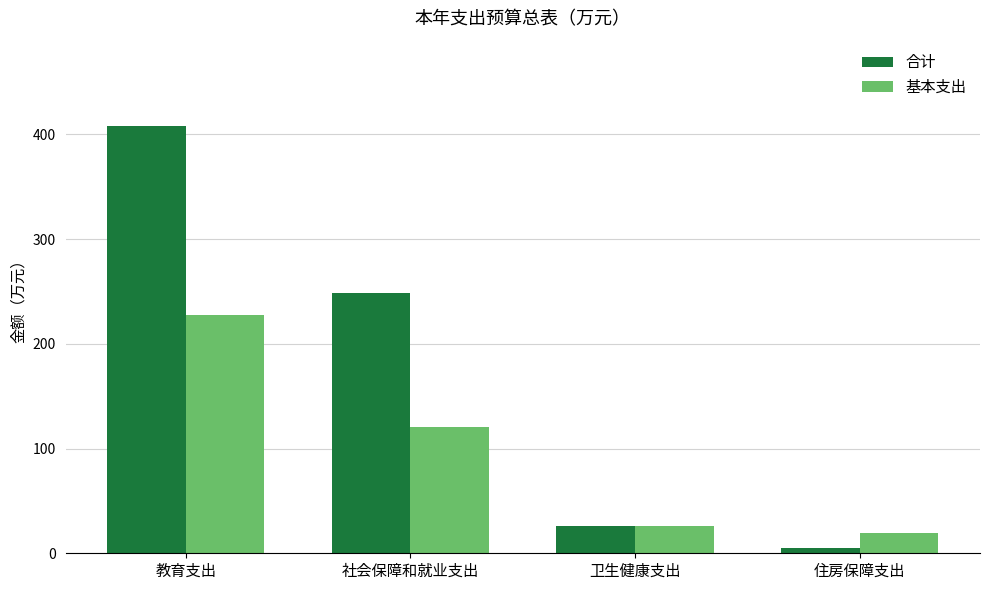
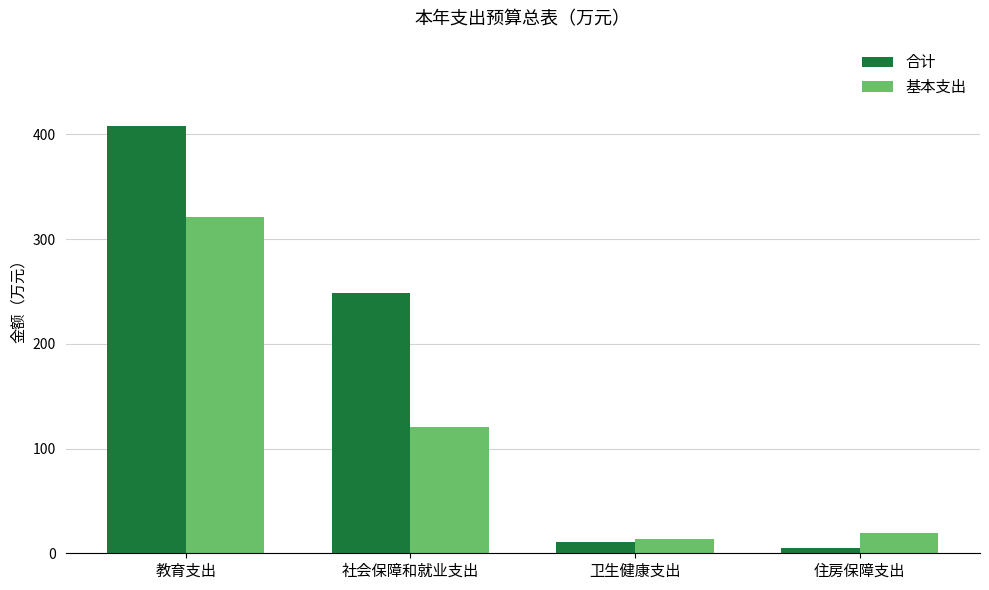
基本支出, 教育支出: 228 -> 322
合计, 卫生健康支出: 26 -> 11
基本支出, 卫生健康支出: 26 -> 14
